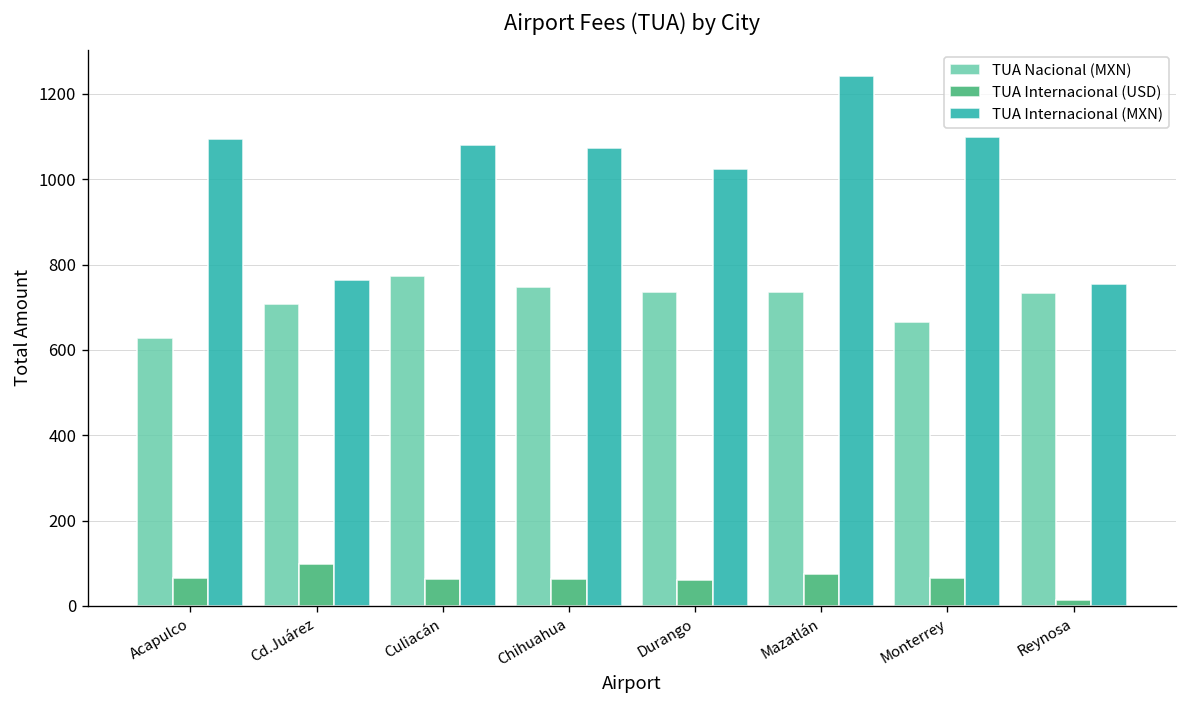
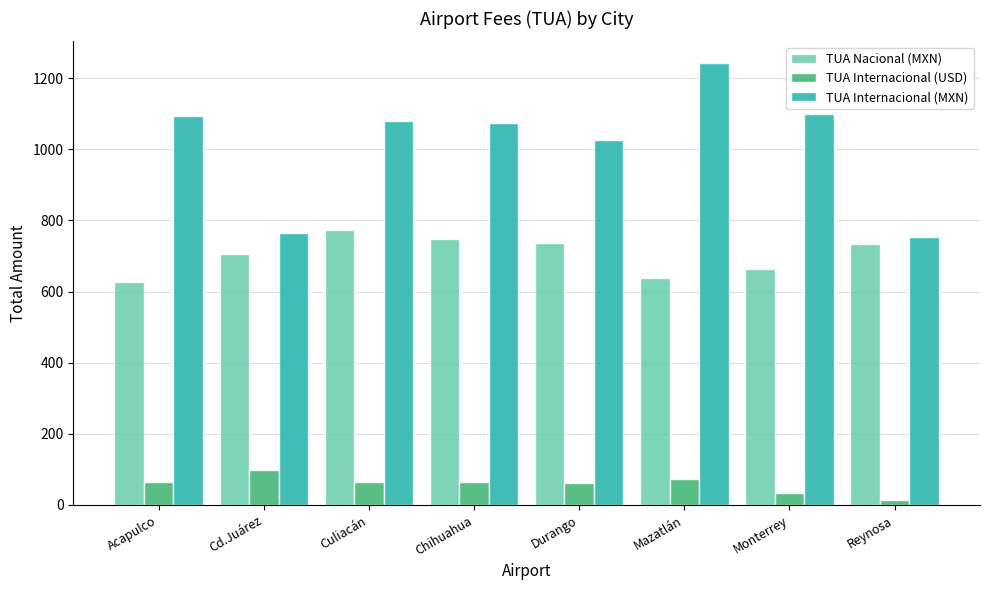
TUA Nacional (MXN), Mazatlán: 740 -> 640
TUA Internacional (USD), Monterrey: 70 -> 30
